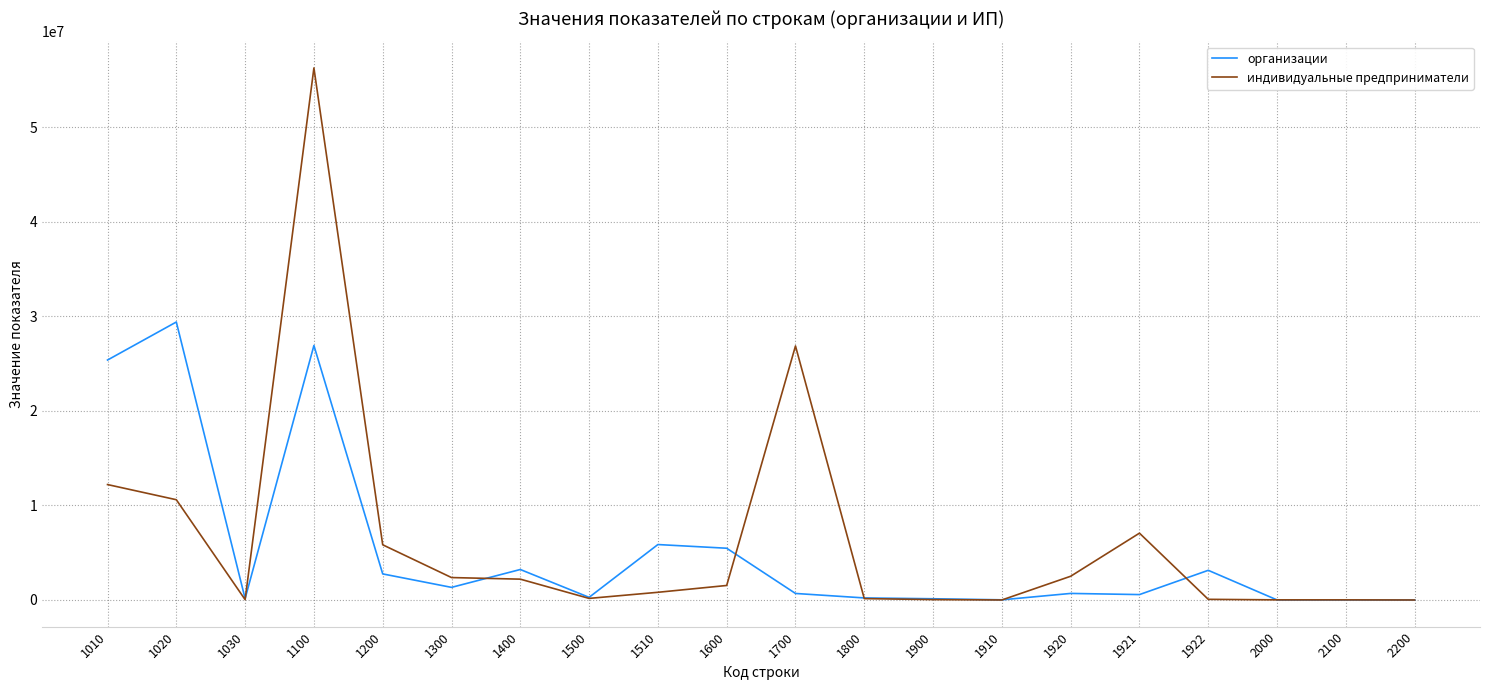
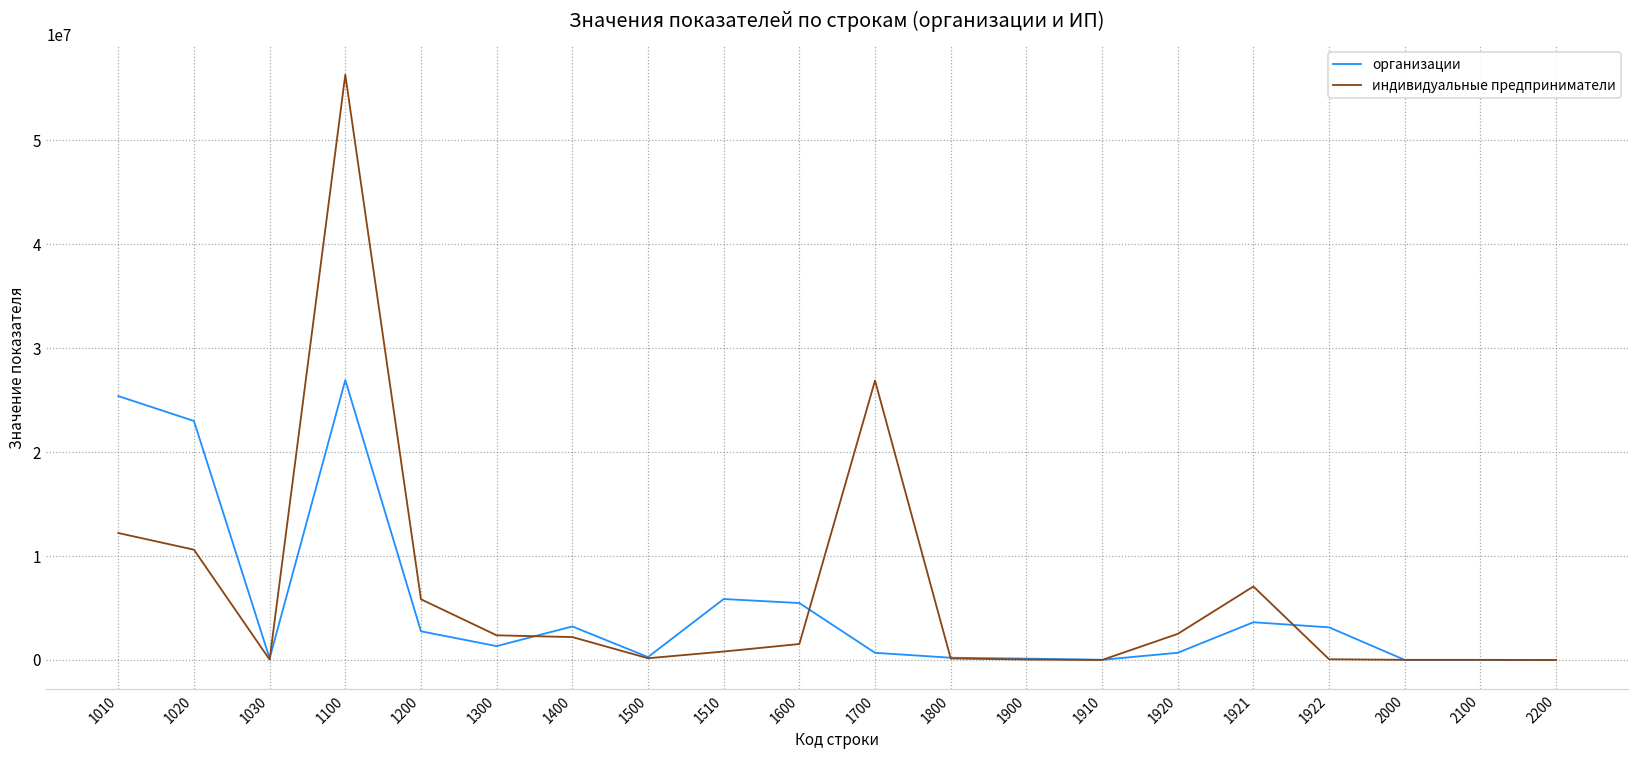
организации, 1020: 29000000 -> 23000000
организации, 1921: 1000000 -> 4000000
